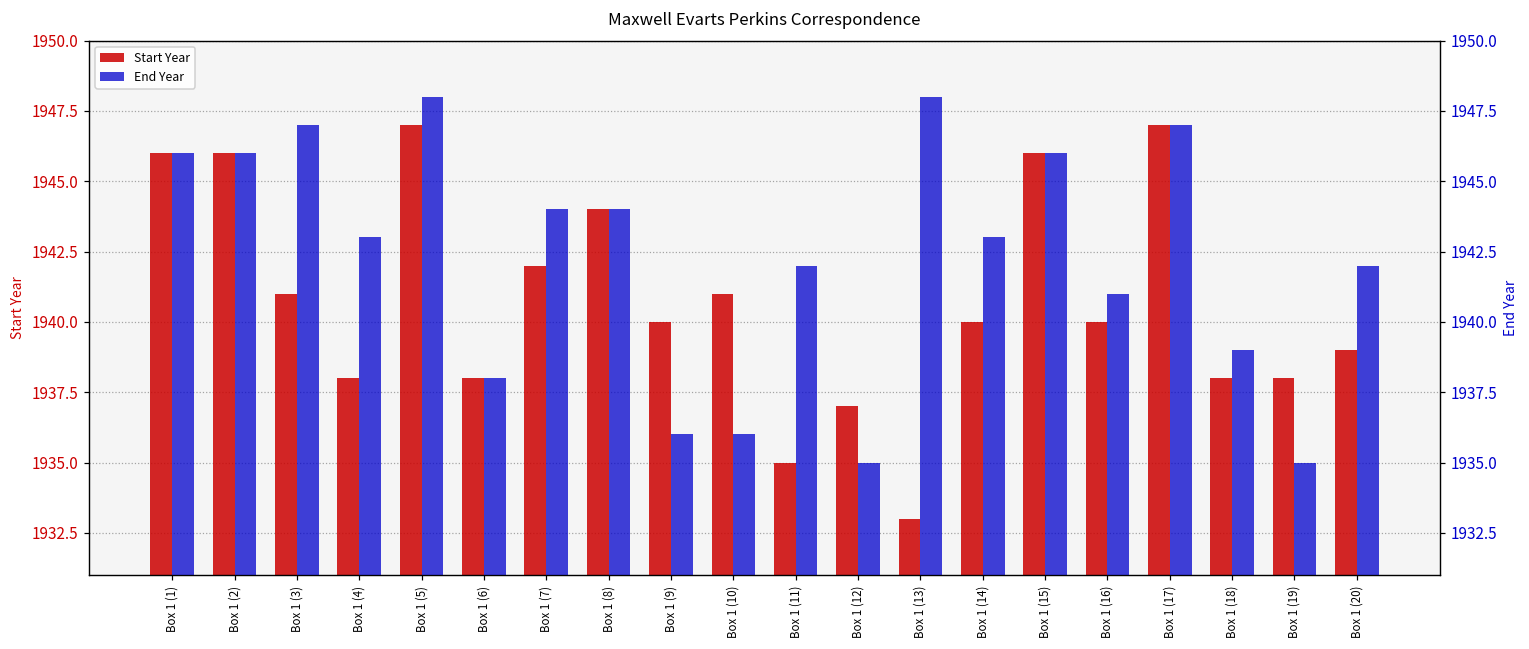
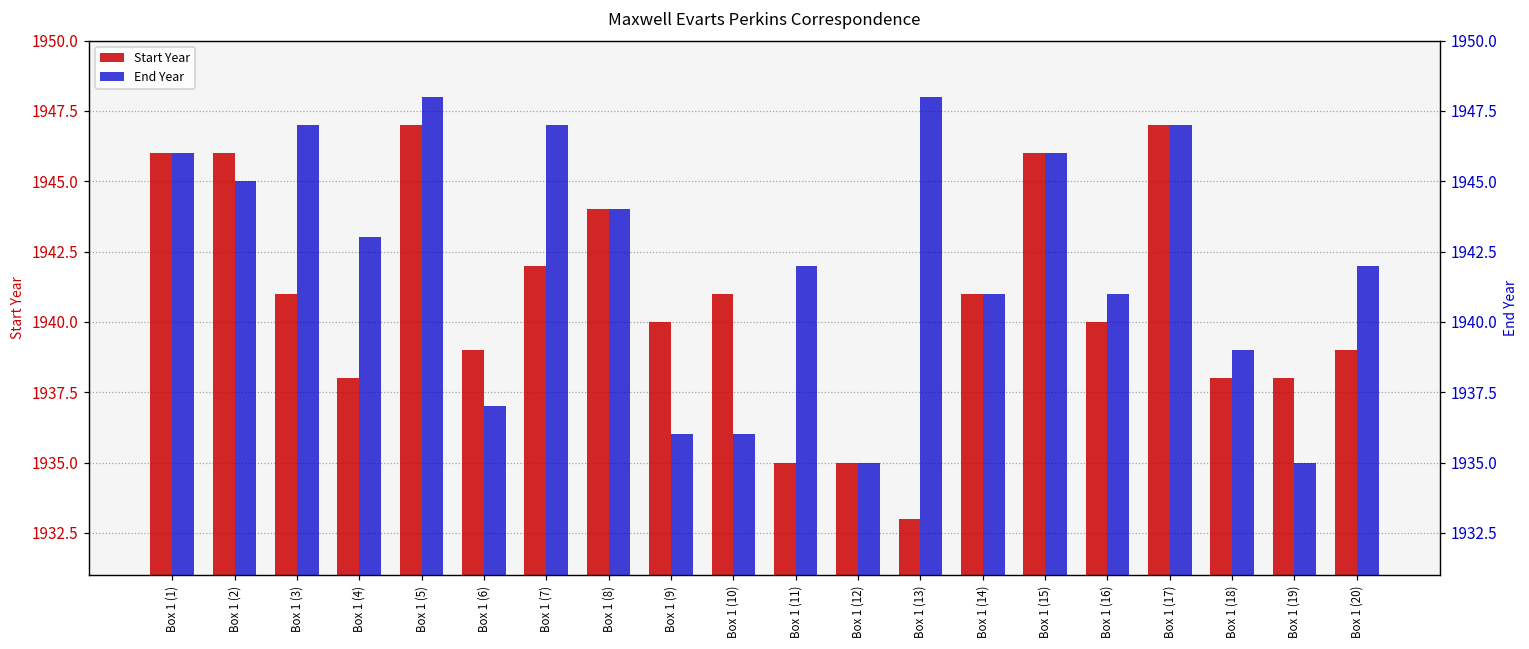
Start Year, Box 1 (6): 1938 -> 1939
Start Year, Box 1 (12): 1937 -> 1935
Start Year, Box 1 (14): 1940 -> 1941
End Year, Box 1 (2): 1946 -> 1945
End Year, Box 1 (6): 1938 -> 1937
End Year, Box 1 (7): 1944 -> 1947
End Year, Box 1 (14): 1943 -> 1941
